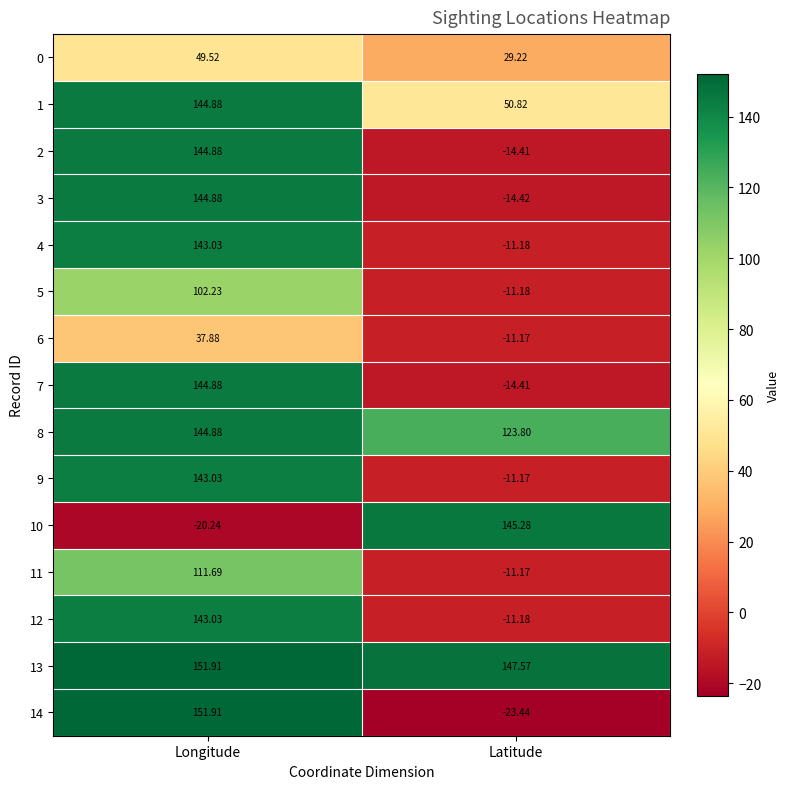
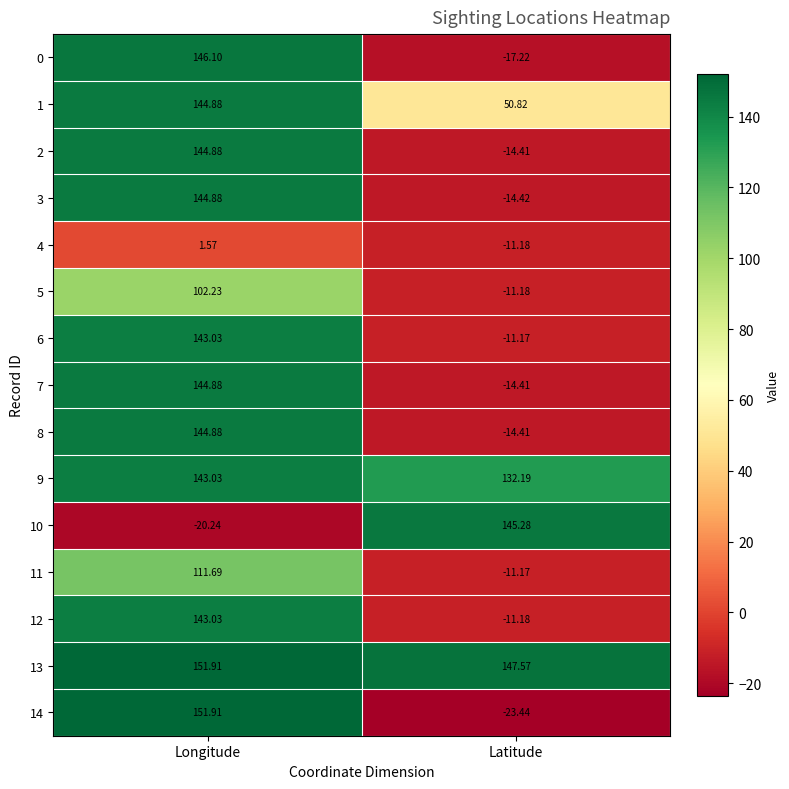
0, Longitude: 49.52 -> 146.10
0, Latitude: 29.22 -> -17.22
4, Longitude: 143.03 -> 1.57
6, Longitude: 37.88 -> 143.03
8, Latitude: 123.80 -> -14.41
9, Latitude: -11.17 -> 132.19
